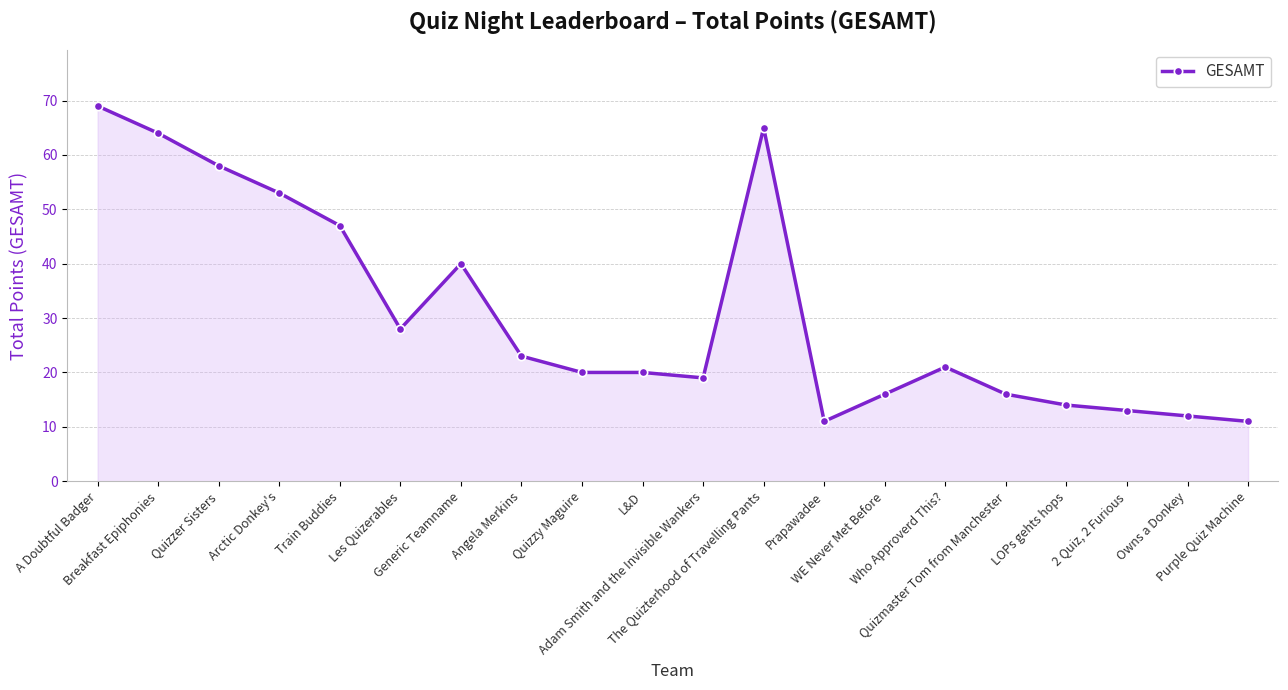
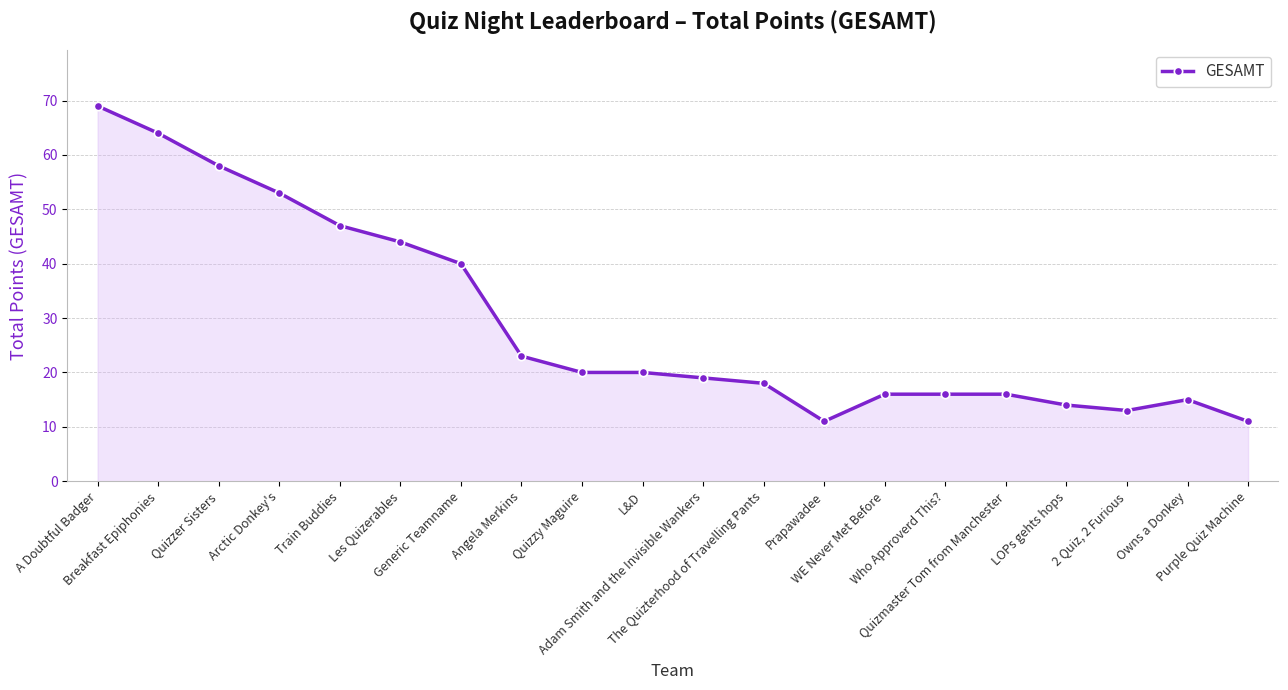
Les Quizerables: 28 -> 44
The Quizterhood of Travelling Pants: 65 -> 18
Who Approverd This?: 21 -> 16
Owns a Donkey: 12 -> 15
